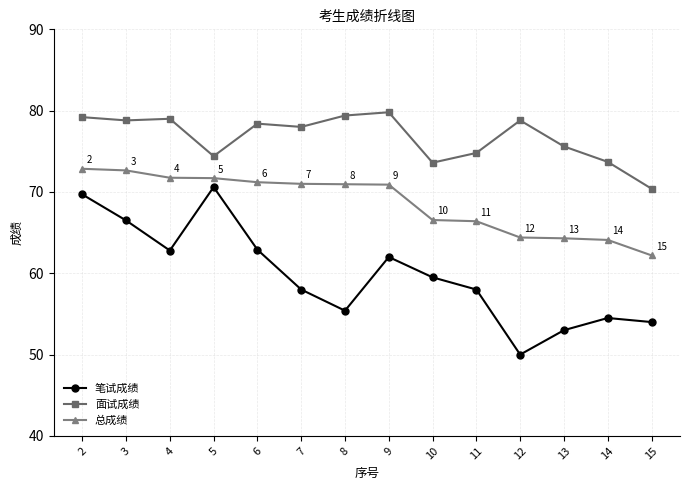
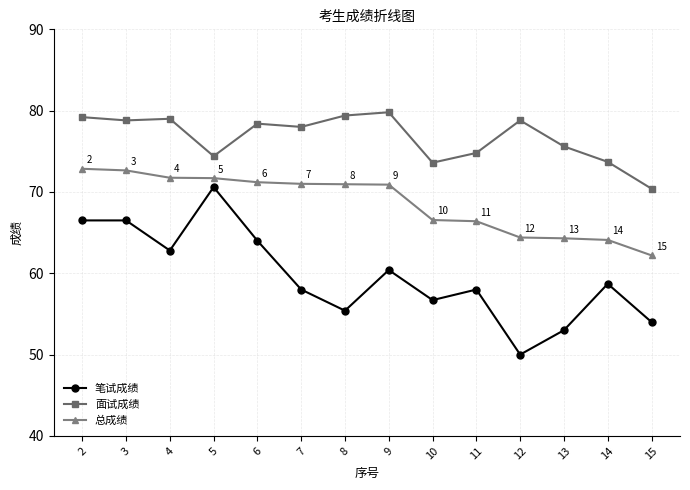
笔试成绩, 2: 70 -> 67
笔试成绩, 6: 63 -> 64
笔试成绩, 9: 62 -> 60
笔试成绩, 10: 60 -> 57
笔试成绩, 14: 55 -> 59
